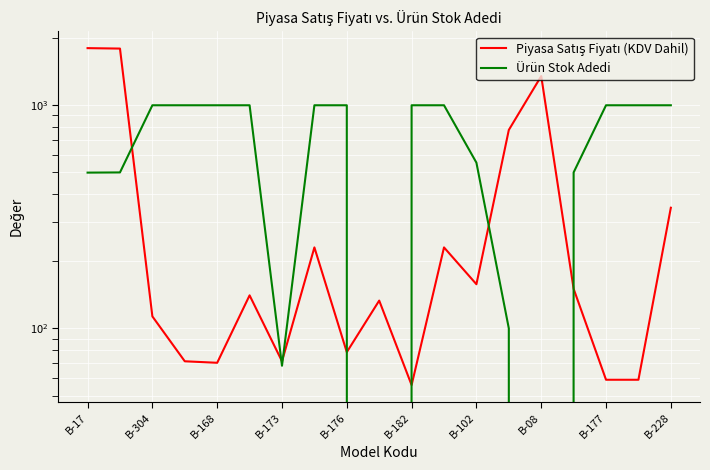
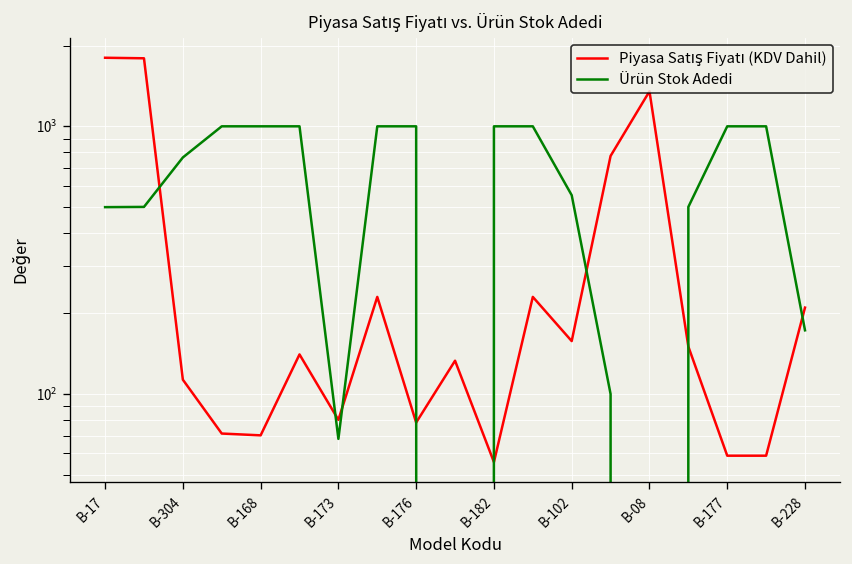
Ürün Stok Adedi, B-304: 1000 -> 770
Piyasa Satış Fiyatı (KDV Dahil), B-173: 71 -> 80
Piyasa Satış Fiyatı (KDV Dahil), B-228: 350 -> 210
Ürün Stok Adedi, B-228: 1000 -> 170
